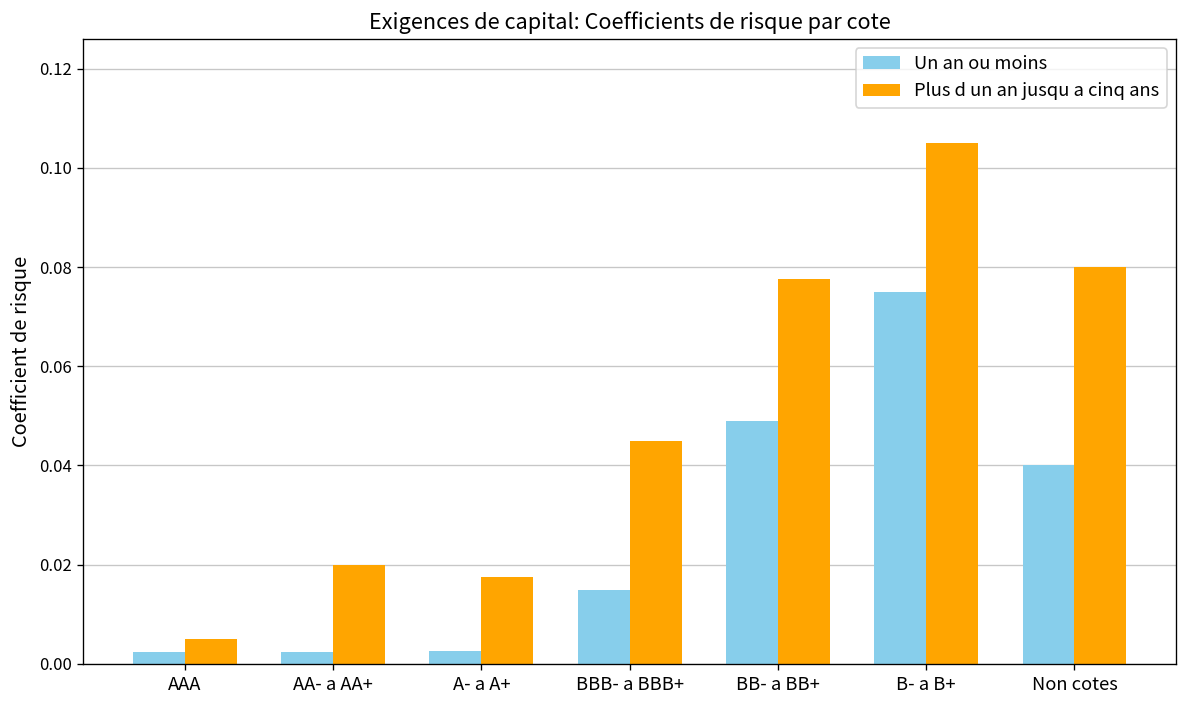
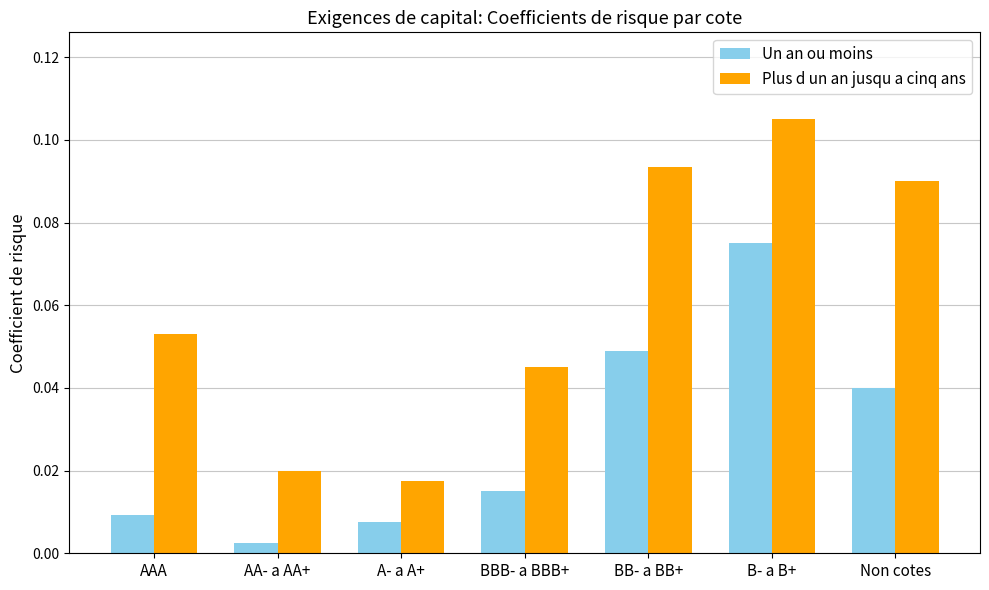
Un an ou moins, AAA: 0.003 -> 0.009
Plus d un an jusqu a cinq ans, AAA: 0.005 -> 0.053
Un an ou moins, A- a A+: 0.003 -> 0.008
Plus d un an jusqu a cinq ans, BB- a BB+: 0.078 -> 0.093
Plus d un an jusqu a cinq ans, Non cotes: 0.08 -> 0.09
